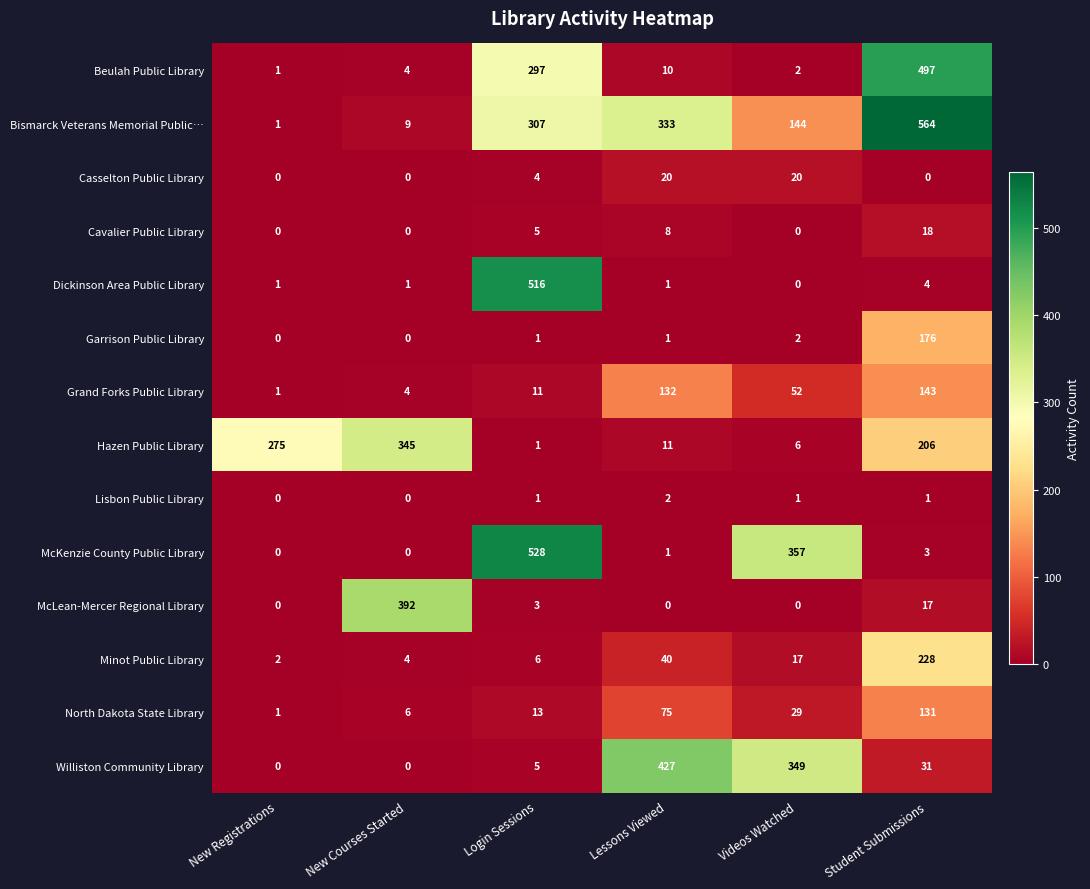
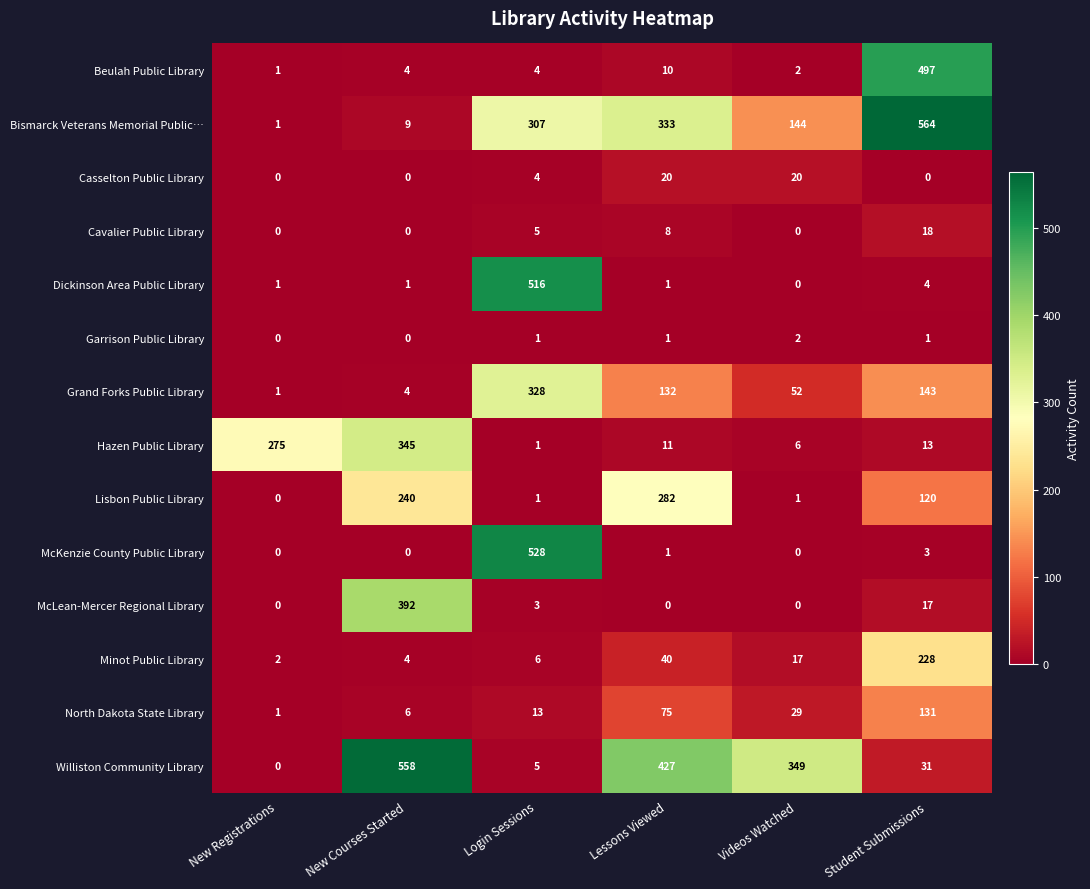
Beulah Public Library, Login Sessions: 297 -> 4
Garrison Public Library, Student Submissions: 176 -> 1
Grand Forks Public Library, Login Sessions: 11 -> 328
Hazen Public Library, Student Submissions: 206 -> 13
Lisbon Public Library, New Courses Started: 0 -> 240
Lisbon Public Library, Lessons Viewed: 2 -> 282
Lisbon Public Library, Student Submissions: 1 -> 120
McKenzie County Public Library, Videos Watched: 357 -> 0
Williston Community Library, New Courses Started: 0 -> 558
